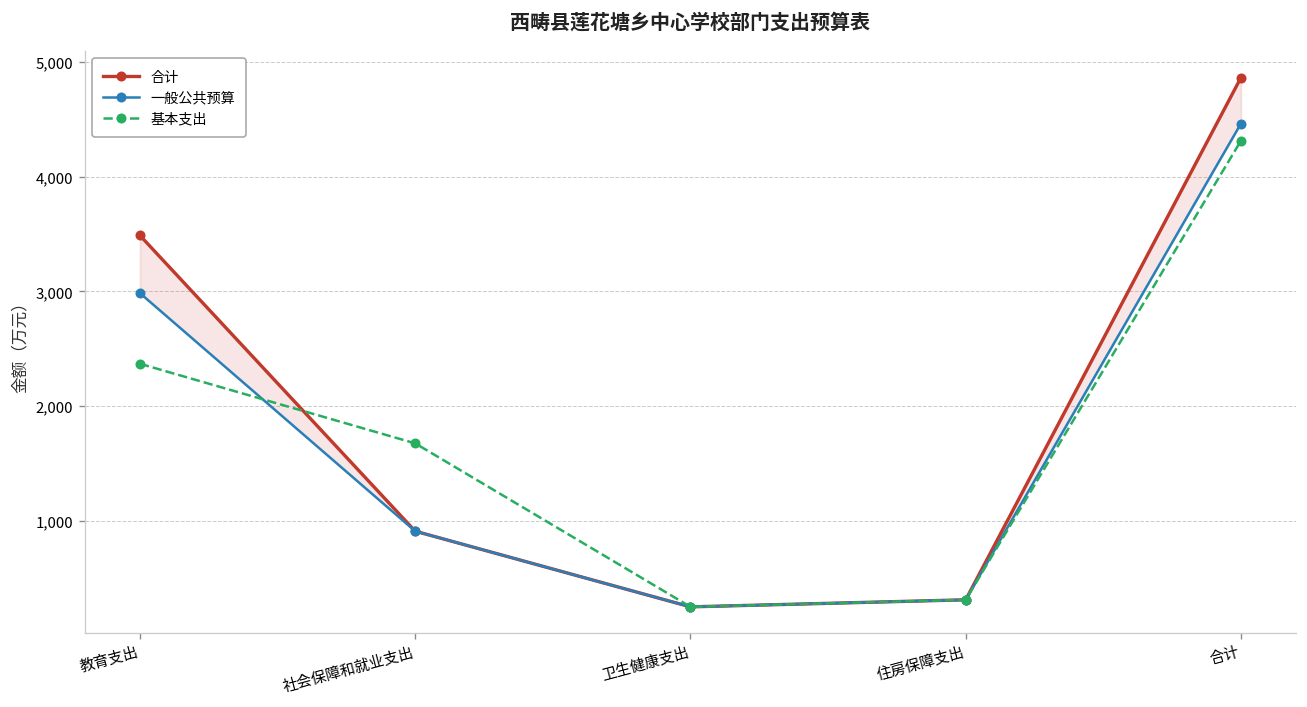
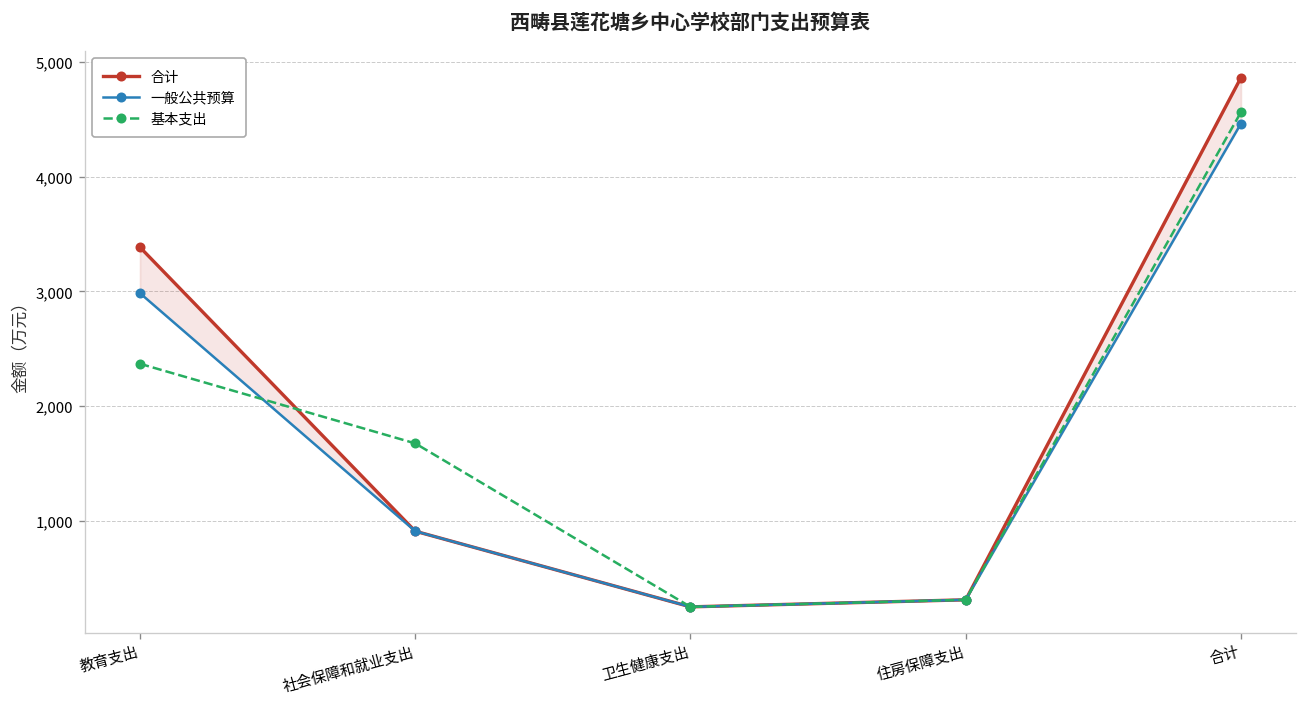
合计, 教育支出: 3,500 -> 3,400
基本支出, 合计: 4,300 -> 4,600
